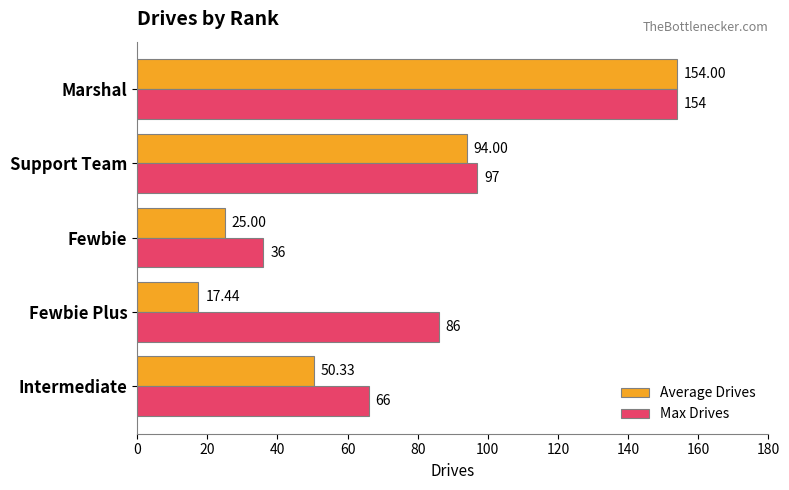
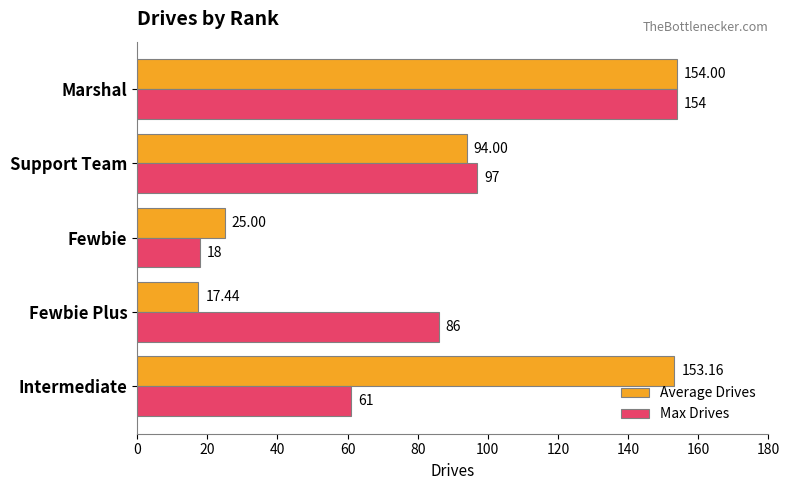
Max Drives, Fewbie: 36 -> 18
Average Drives, Intermediate: 50.33 -> 153.16
Max Drives, Intermediate: 66 -> 61
